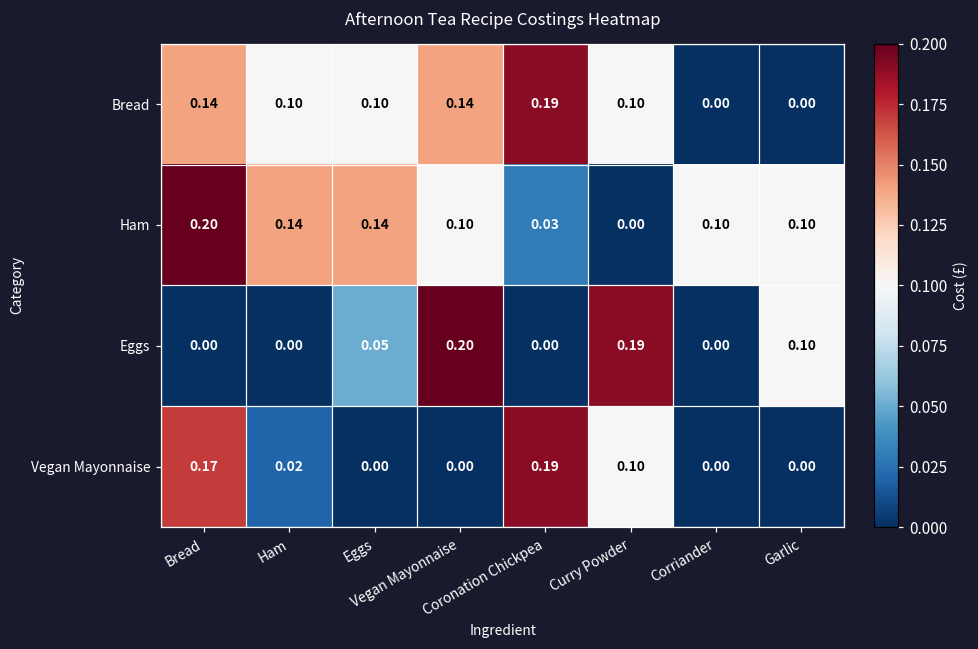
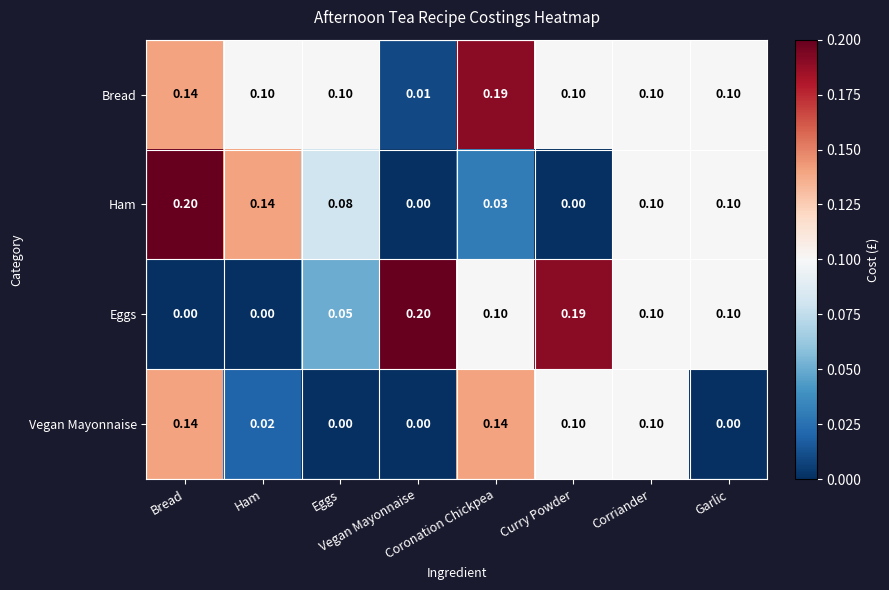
Bread, Vegan Mayonnaise: 0.14 -> 0.01
Bread, Corriander: 0.00 -> 0.10
Bread, Garlic: 0.00 -> 0.10
Ham, Eggs: 0.14 -> 0.08
Ham, Vegan Mayonnaise: 0.10 -> 0.00
Eggs, Coronation Chickpea: 0.00 -> 0.10
Eggs, Corriander: 0.00 -> 0.10
Vegan Mayonnaise, Bread: 0.17 -> 0.14
Vegan Mayonnaise, Coronation Chickpea: 0.19 -> 0.14
Vegan Mayonnaise, Corriander: 0.00 -> 0.10
